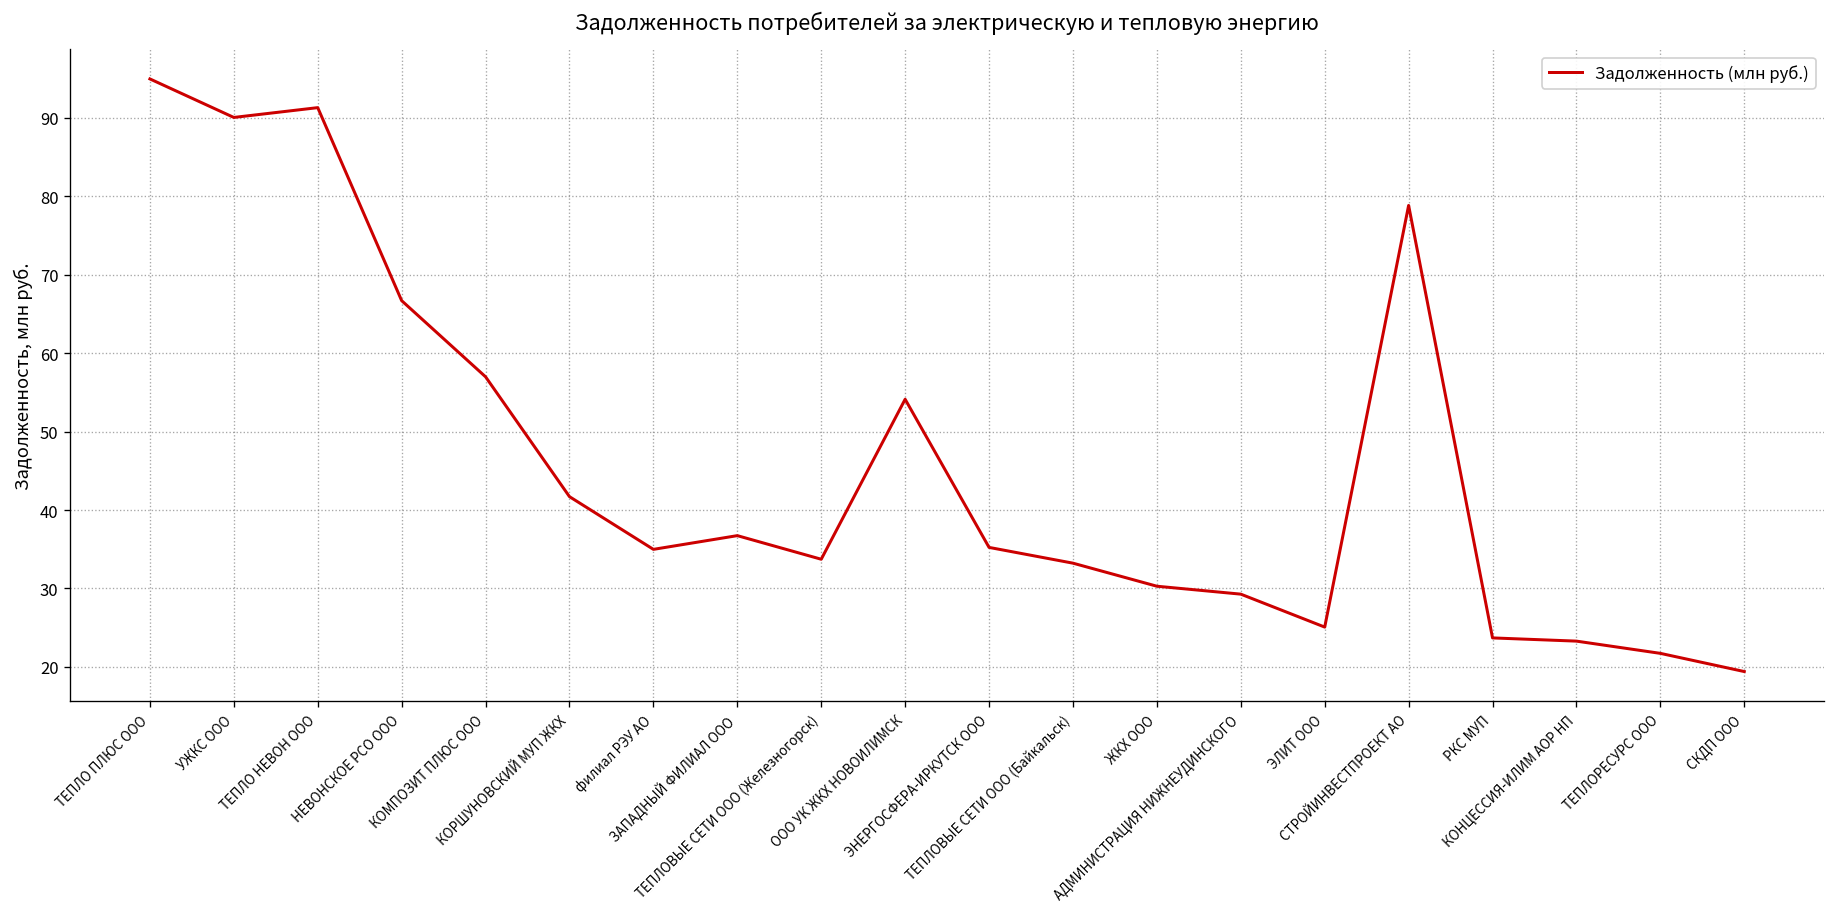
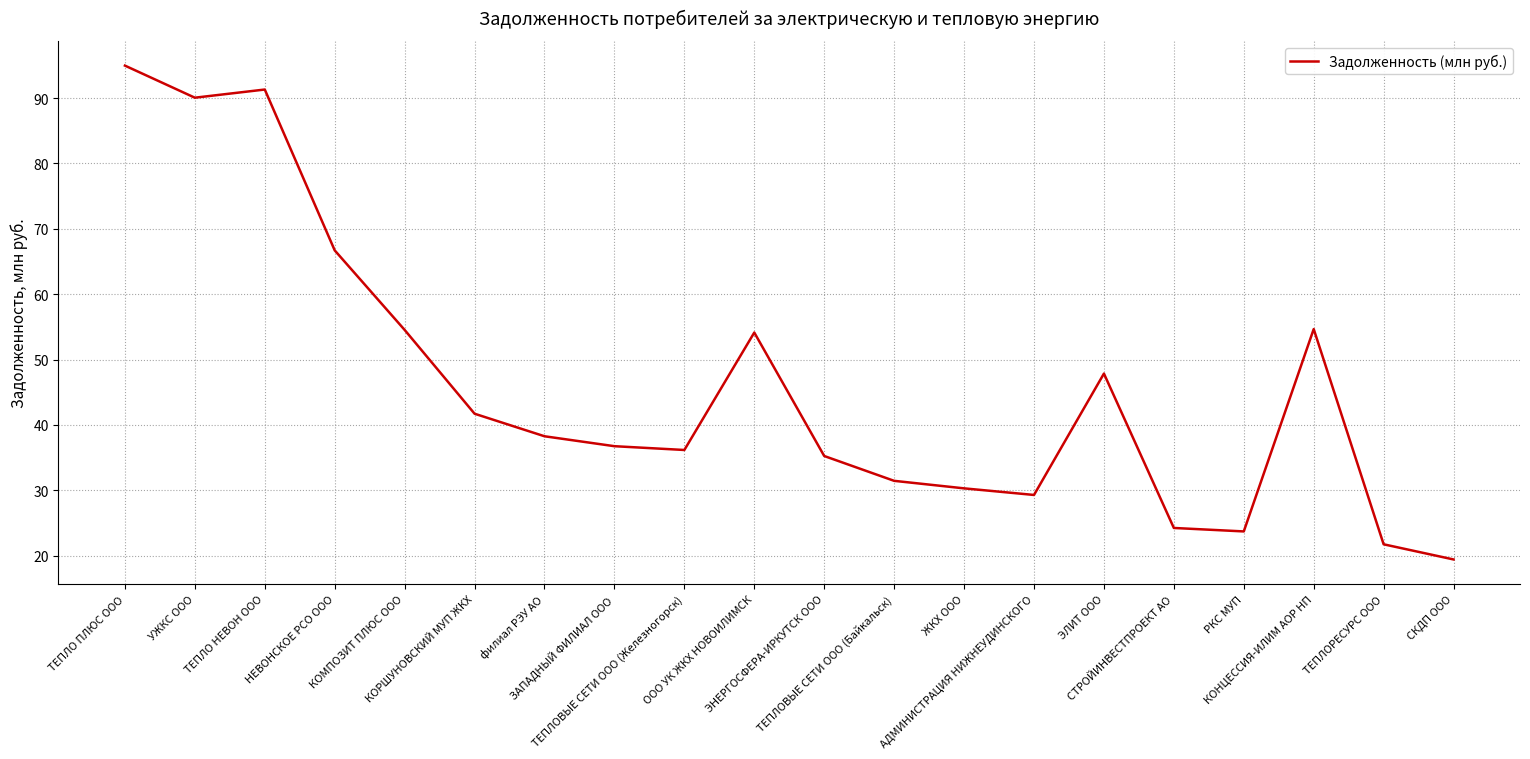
КОМПОЗИТ ПЛЮС ООО: 57 -> 55
филиал РЭУ АО: 35 -> 38
ТЕПЛОВЫЕ СЕТИ ООО (Железногорск): 34 -> 36
ТЕПЛОВЫЕ СЕТИ ООО (Байкальск): 33 -> 31
ЭЛИТ ООО: 25 -> 48
СТРОЙИНВЕСТПРОЕКТ АО: 79 -> 24
КОНЦЕССИЯ-ИЛИМ АОР НП: 23 -> 55
